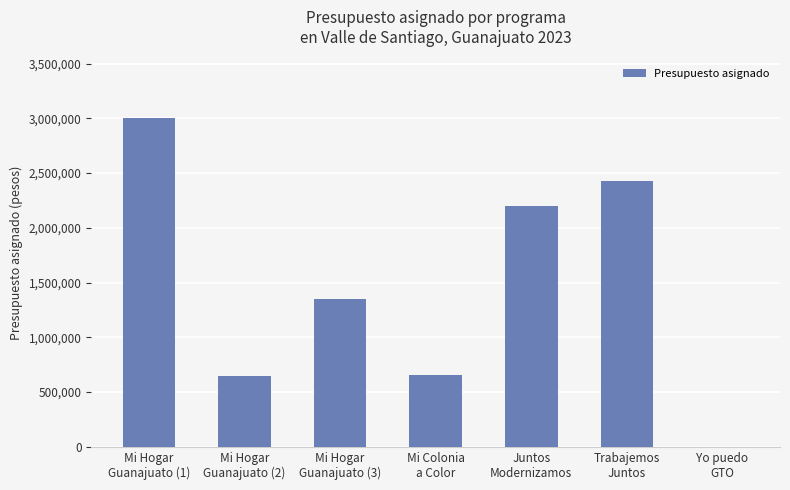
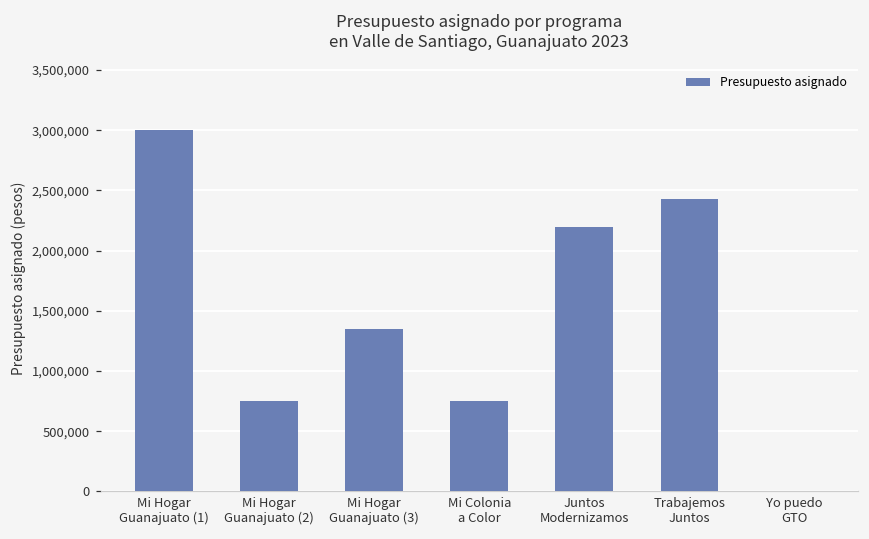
Mi Hogar Guanajuato (2): 640,000 -> 750,000
Mi Colonia a Color: 660,000 -> 750,000
